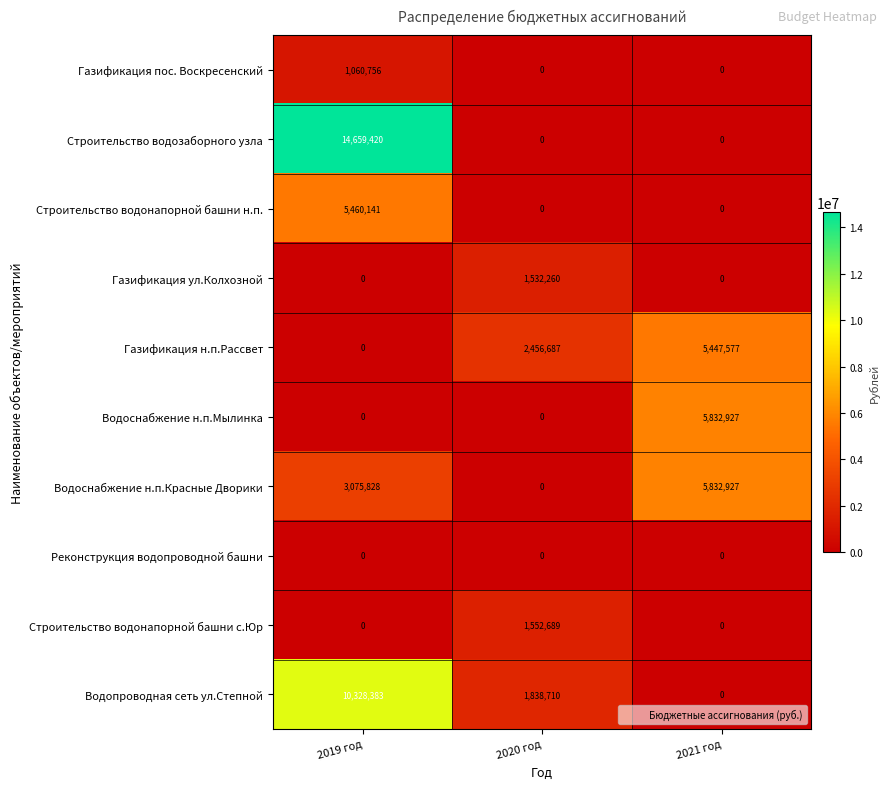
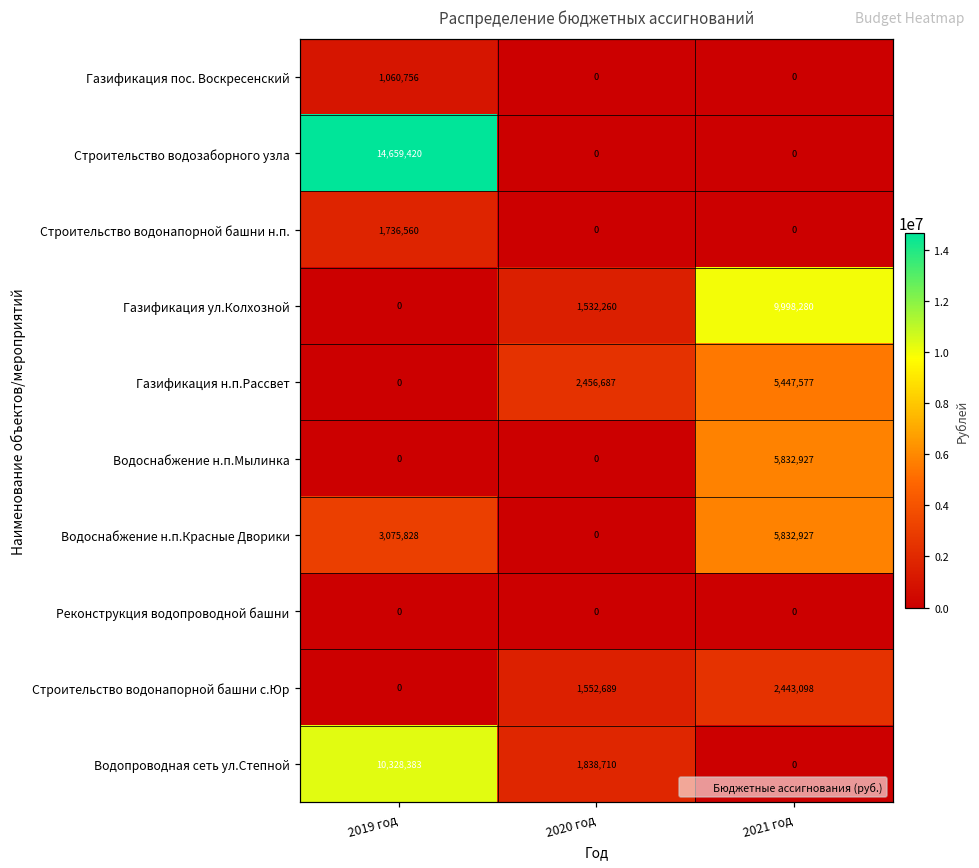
Строительство водонапорной башни н.п., 2019 год: 5,460,141 -> 1,736,560
Газификация ул.Колхозной, 2021 год: 0 -> 9,998,280
Строительство водонапорной башни с.Юр, 2021 год: 0 -> 2,443,098
